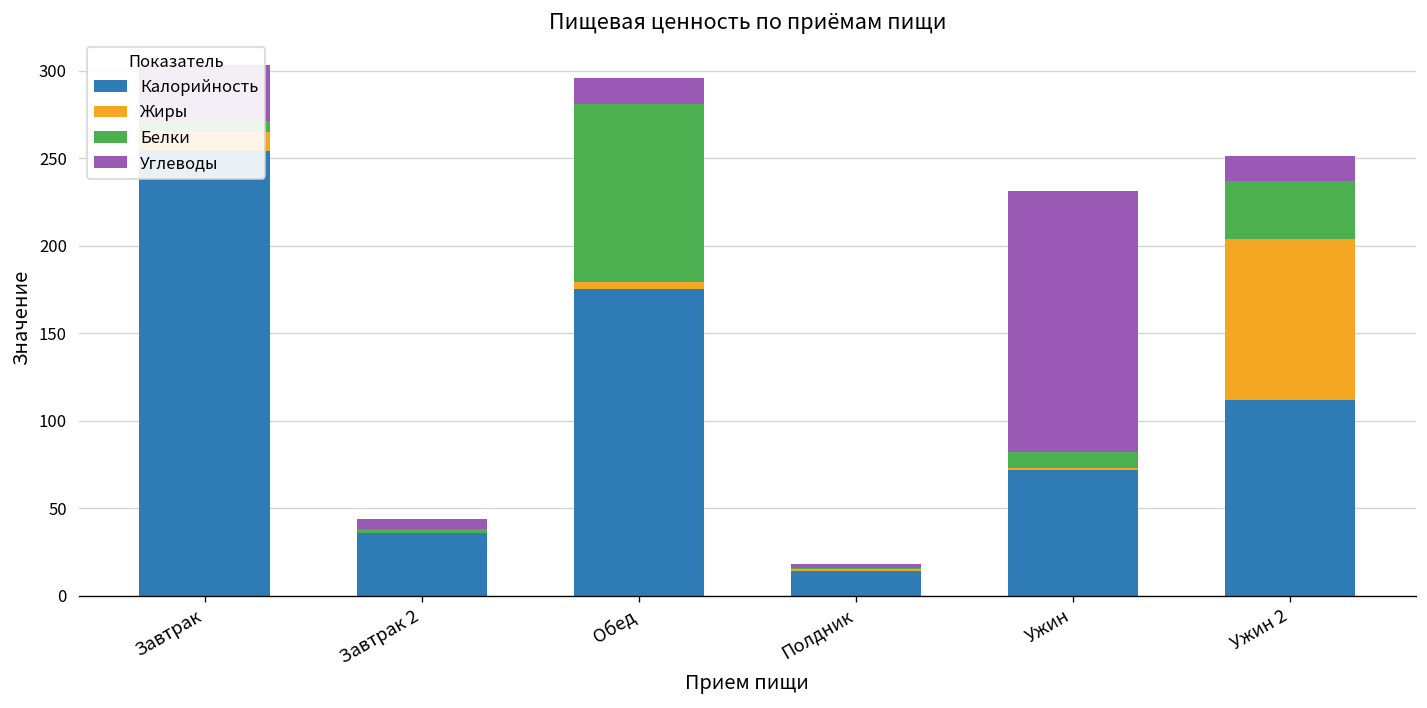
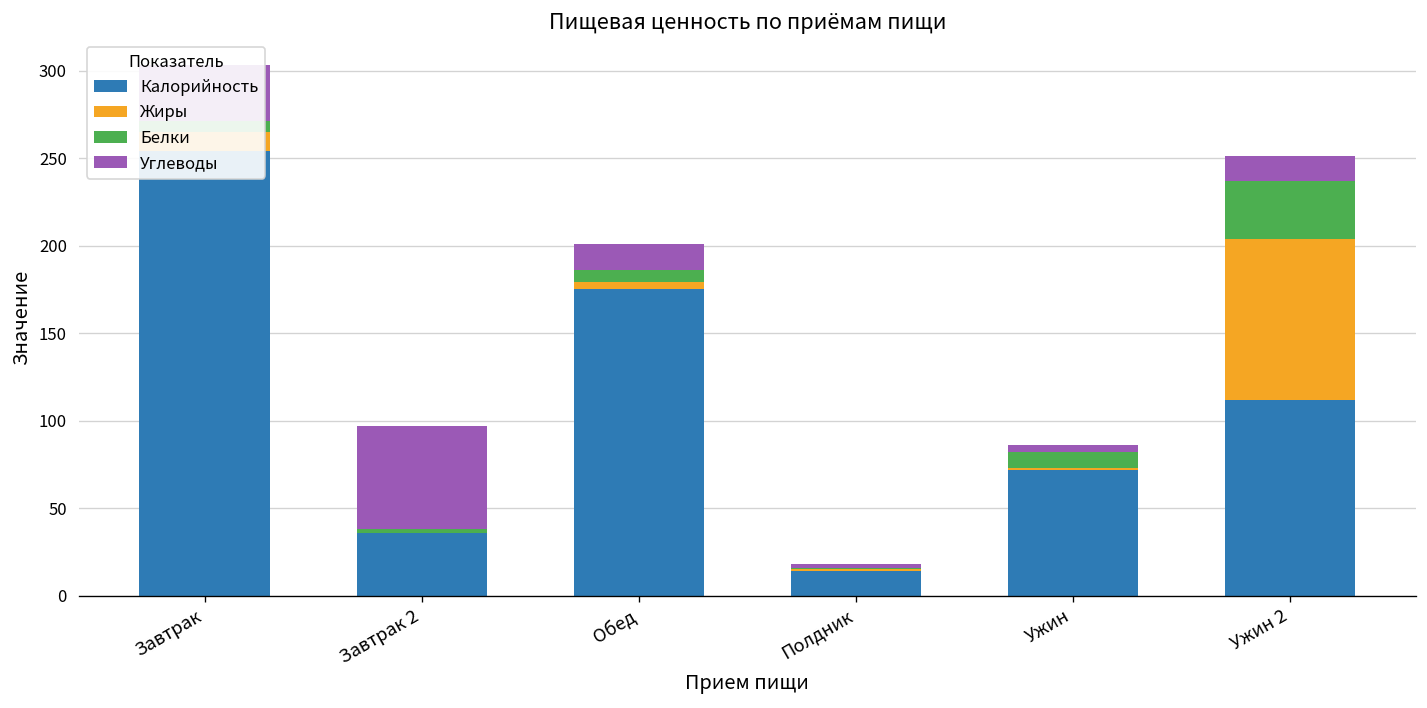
Углеводы, Завтрак 2: 6 -> 59
Белки, Обед: 102 -> 7
Углеводы, Ужин: 149 -> 4
